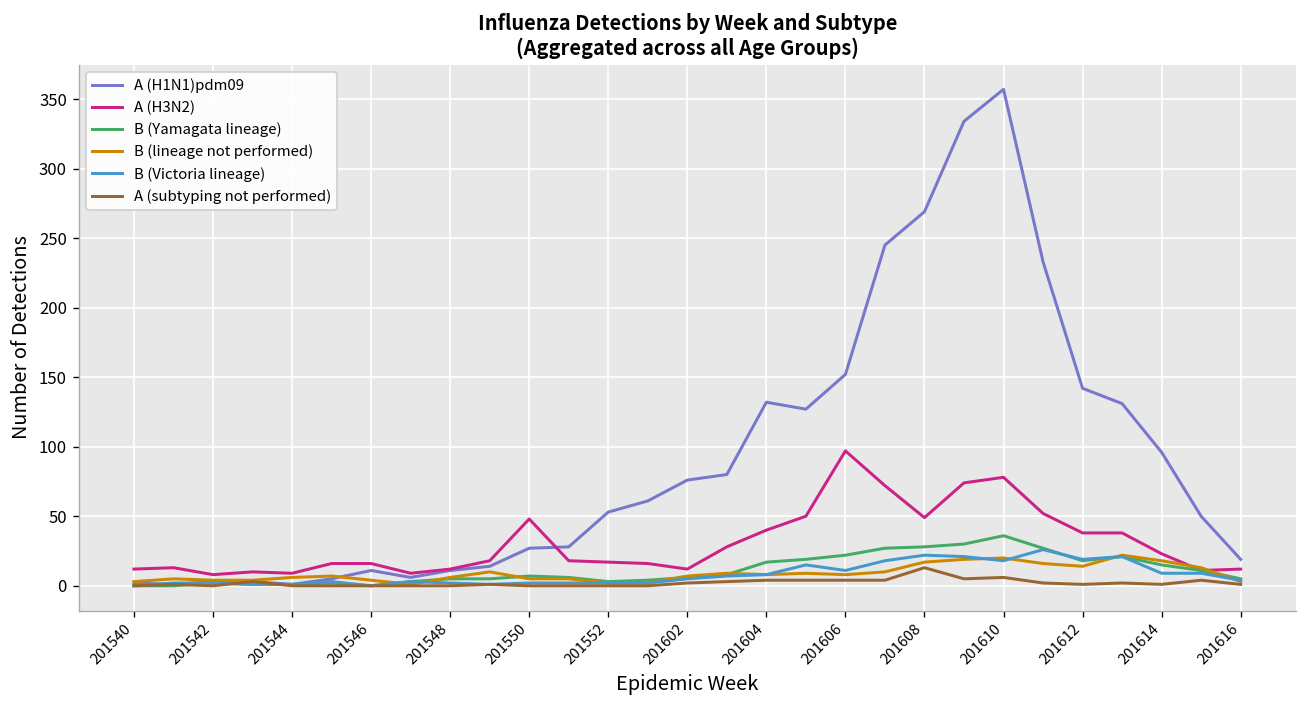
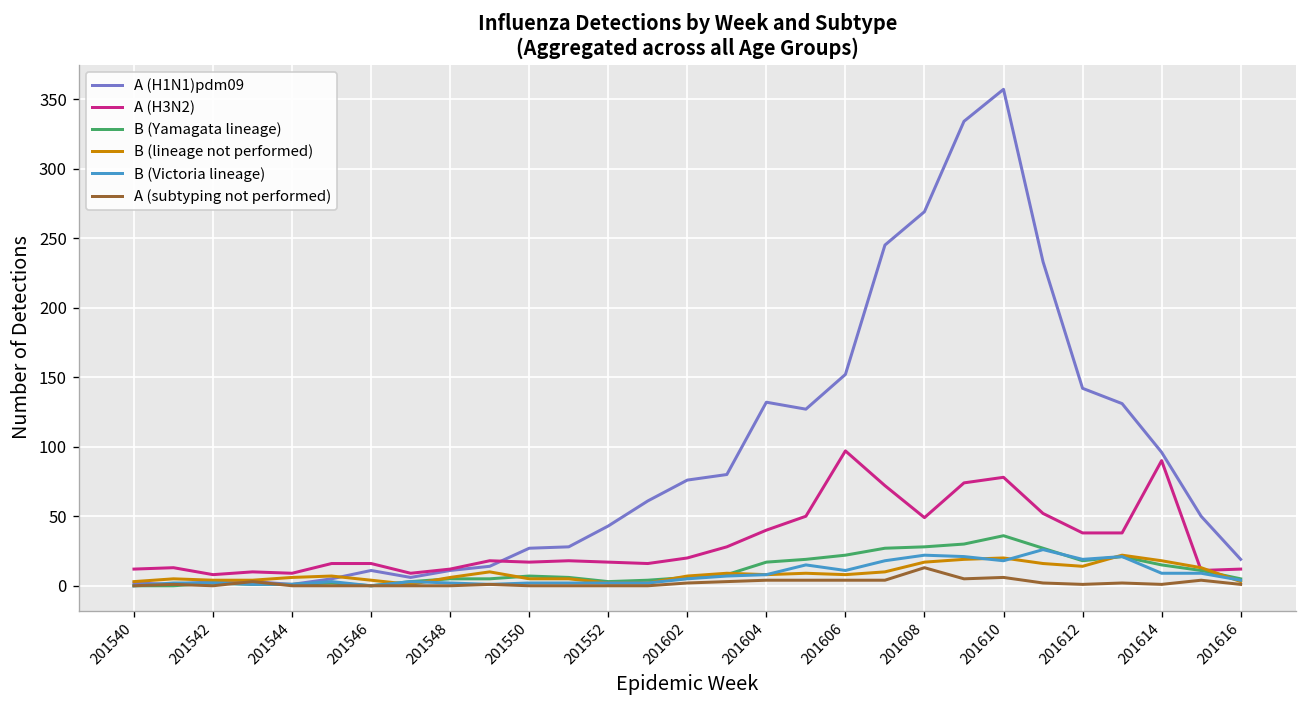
A (H3N2), 201550: 48 -> 17
A (H1N1)pdm09, 201552: 53 -> 43
A (H3N2), 201602: 12 -> 20
A (H3N2), 201614: 23 -> 90
